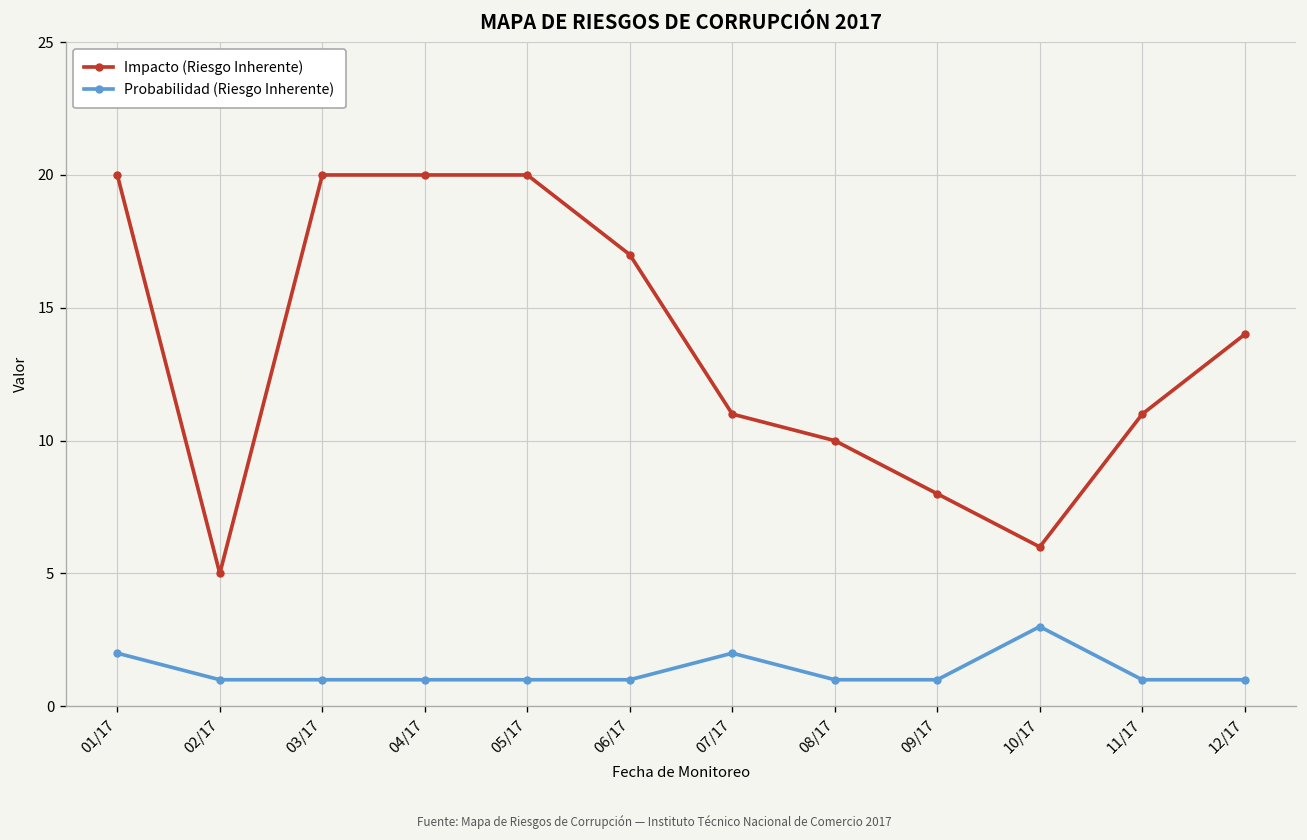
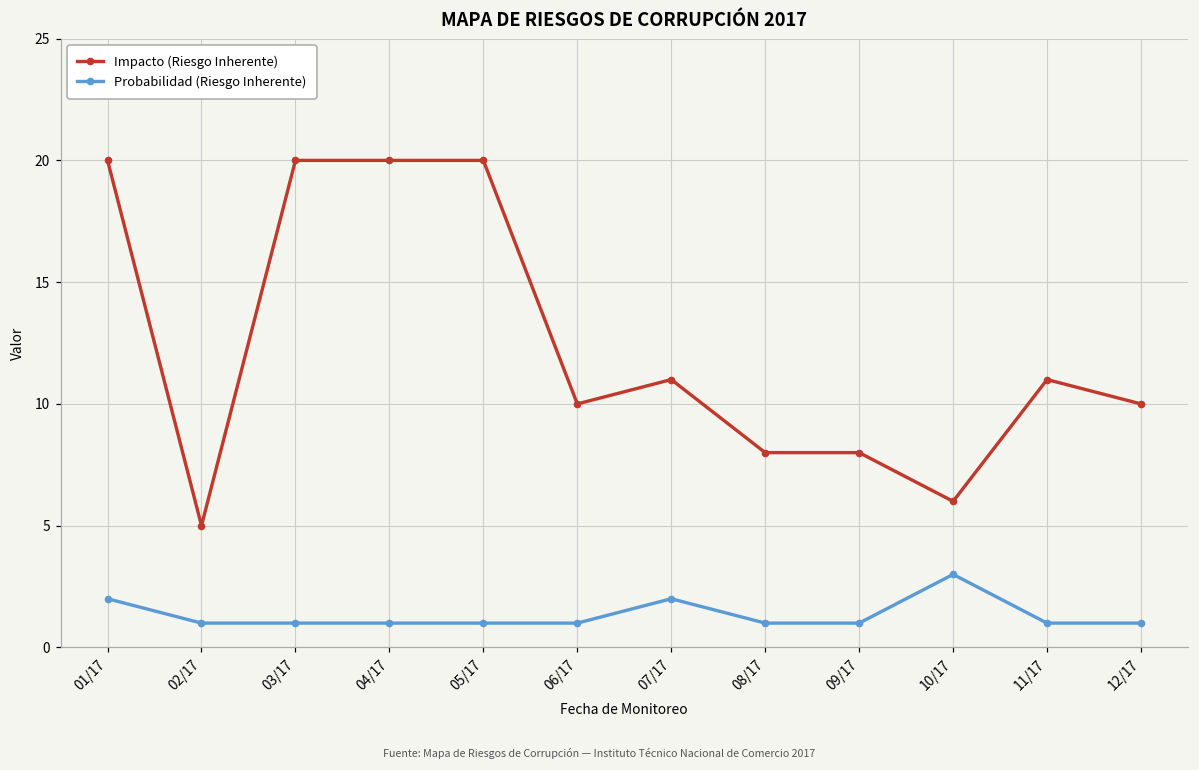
Impacto (Riesgo Inherente), 06/17: 17 -> 10
Impacto (Riesgo Inherente), 08/17: 10 -> 8
Impacto (Riesgo Inherente), 12/17: 14 -> 10
